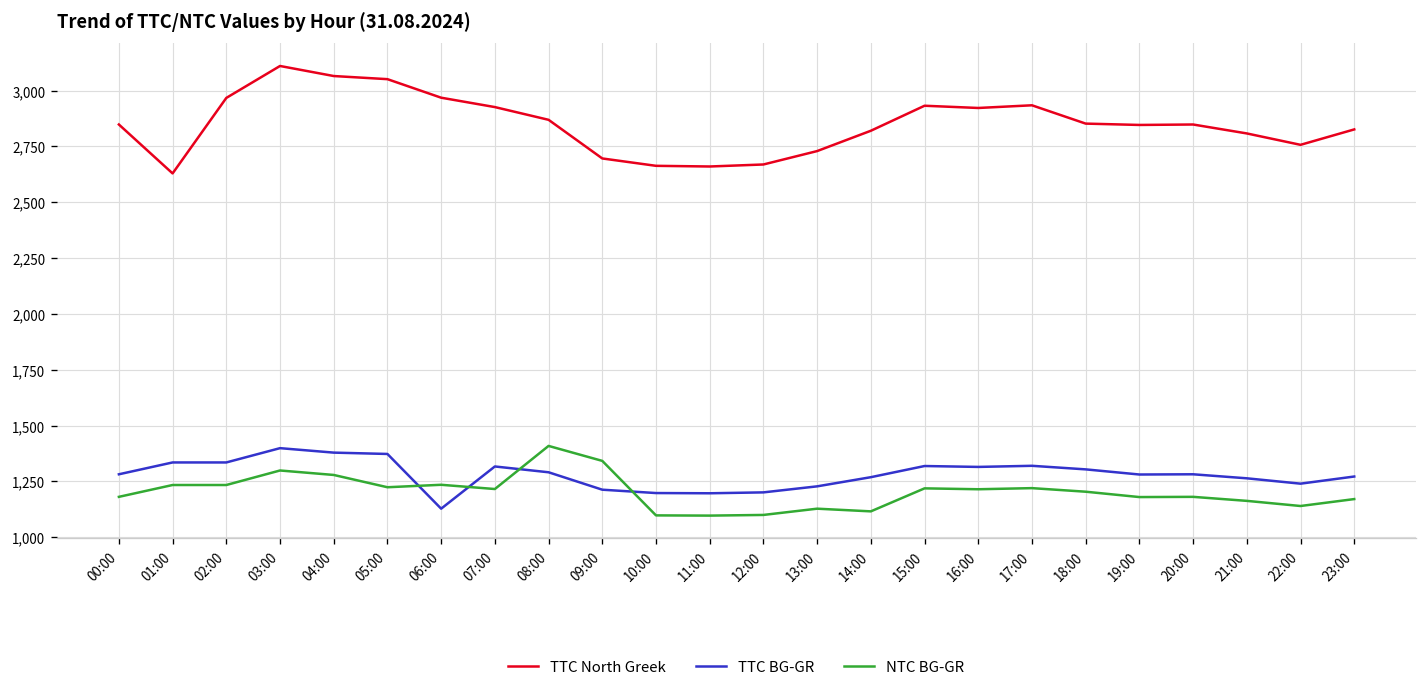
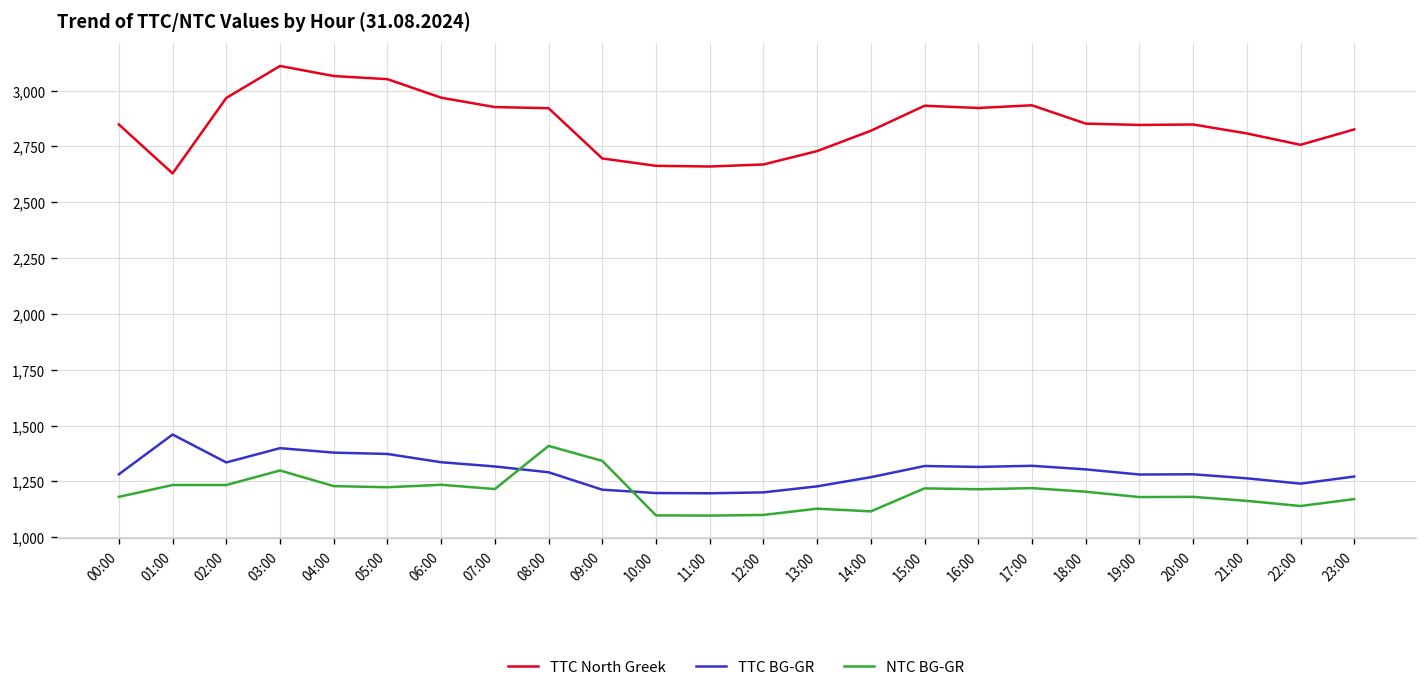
TTC BG-GR, 01:00: 1,340 -> 1,460
NTC BG-GR, 04:00: 1,280 -> 1,230
TTC BG-GR, 06:00: 1,130 -> 1,340
TTC North Greek, 08:00: 2,870 -> 2,920
